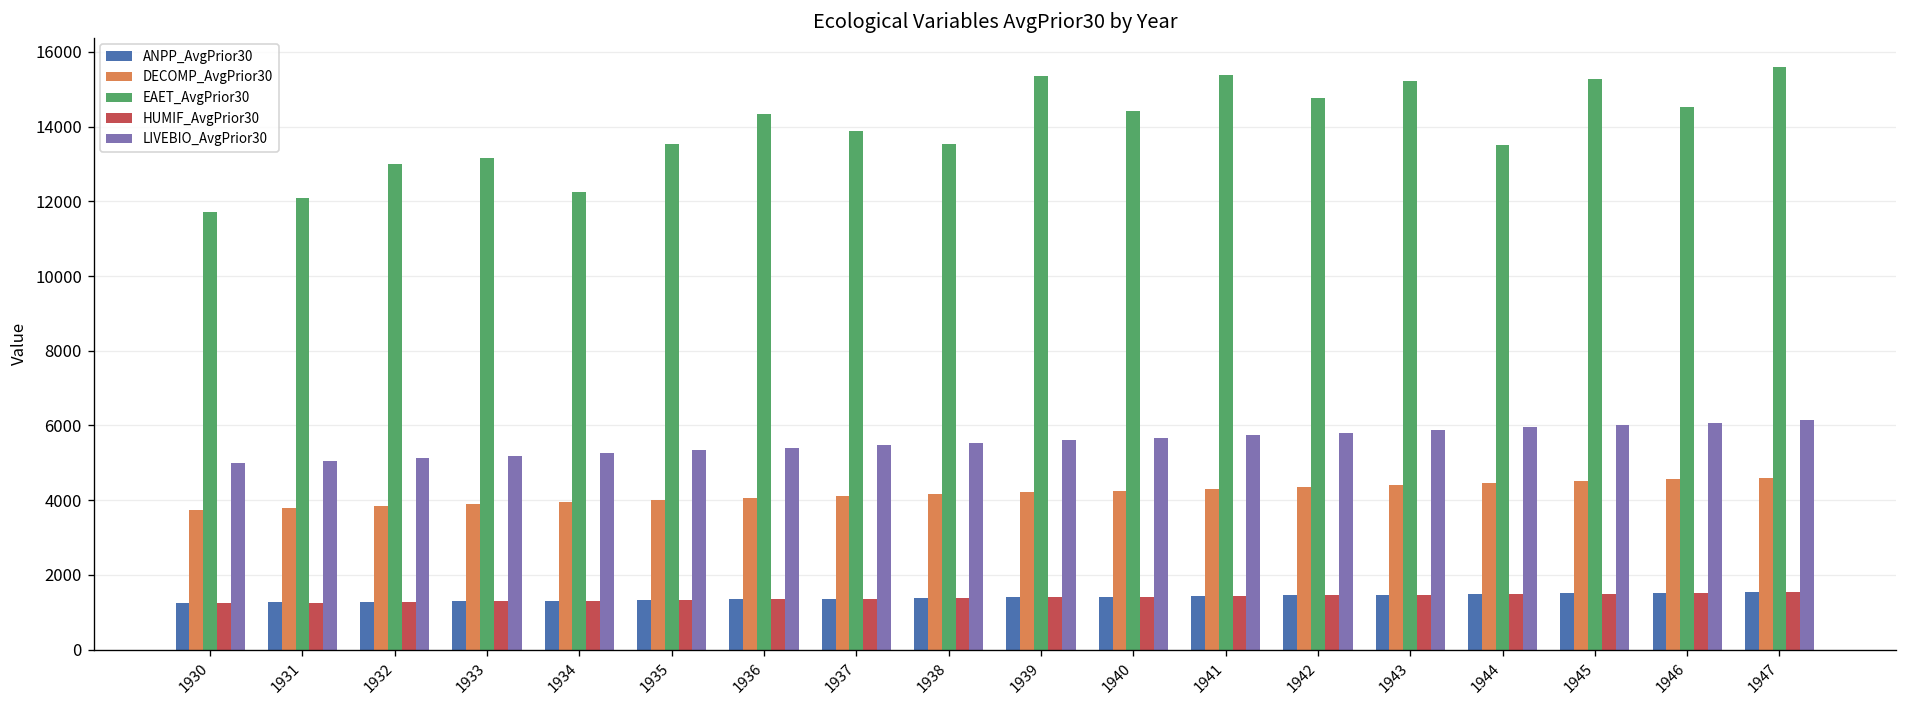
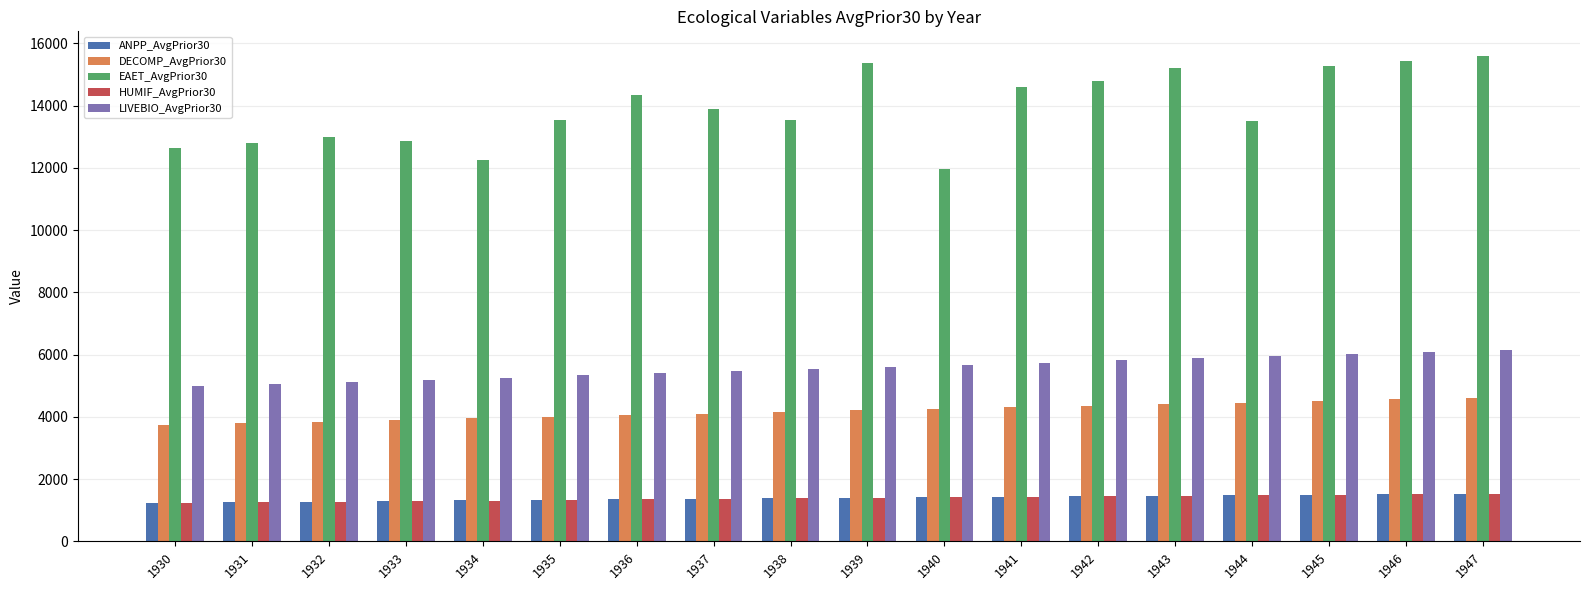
EAET_AvgPrior30, 1930: 11700 -> 12600
EAET_AvgPrior30, 1931: 12100 -> 12800
EAET_AvgPrior30, 1933: 13200 -> 12900
EAET_AvgPrior30, 1940: 14400 -> 12000
EAET_AvgPrior30, 1941: 15400 -> 14600
EAET_AvgPrior30, 1946: 14500 -> 15400
